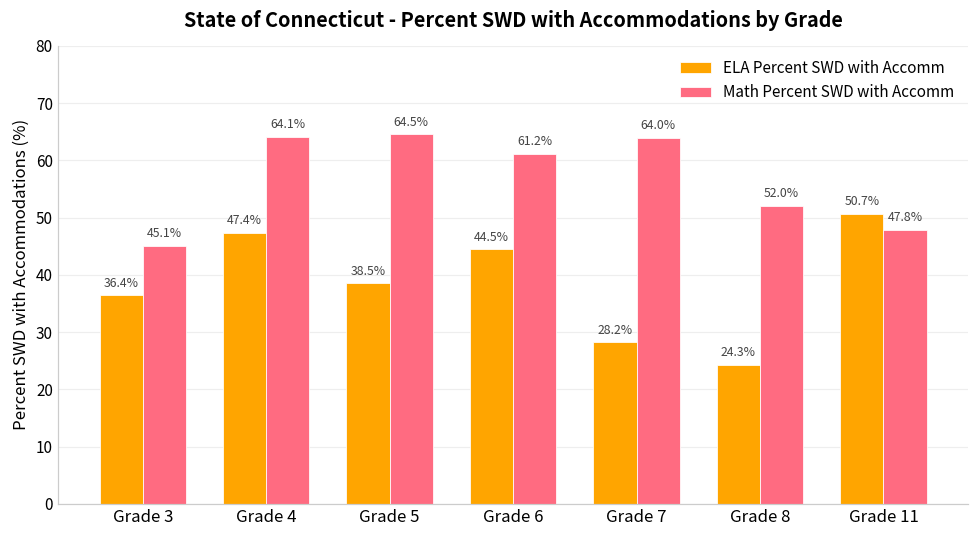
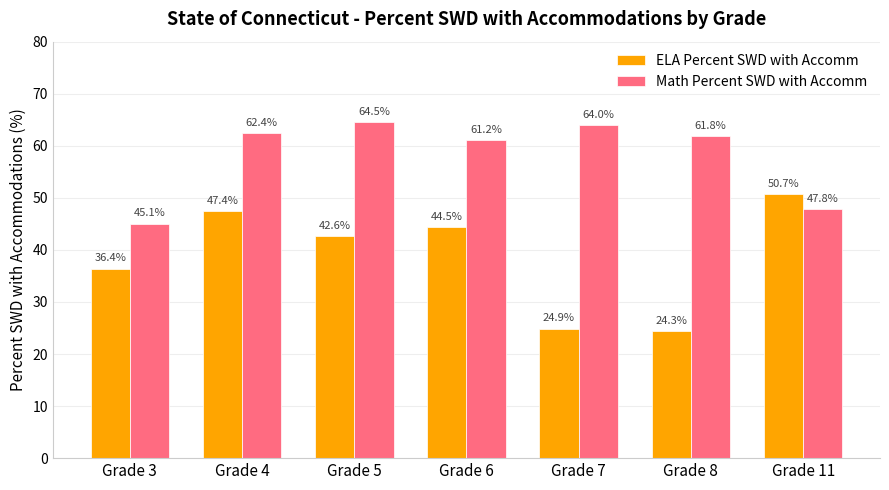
Math Percent SWD with Accomm, Grade 4: 64.1% -> 62.4%
ELA Percent SWD with Accomm, Grade 5: 38.5% -> 42.6%
ELA Percent SWD with Accomm, Grade 7: 28.2% -> 24.9%
Math Percent SWD with Accomm, Grade 8: 52.0% -> 61.8%
